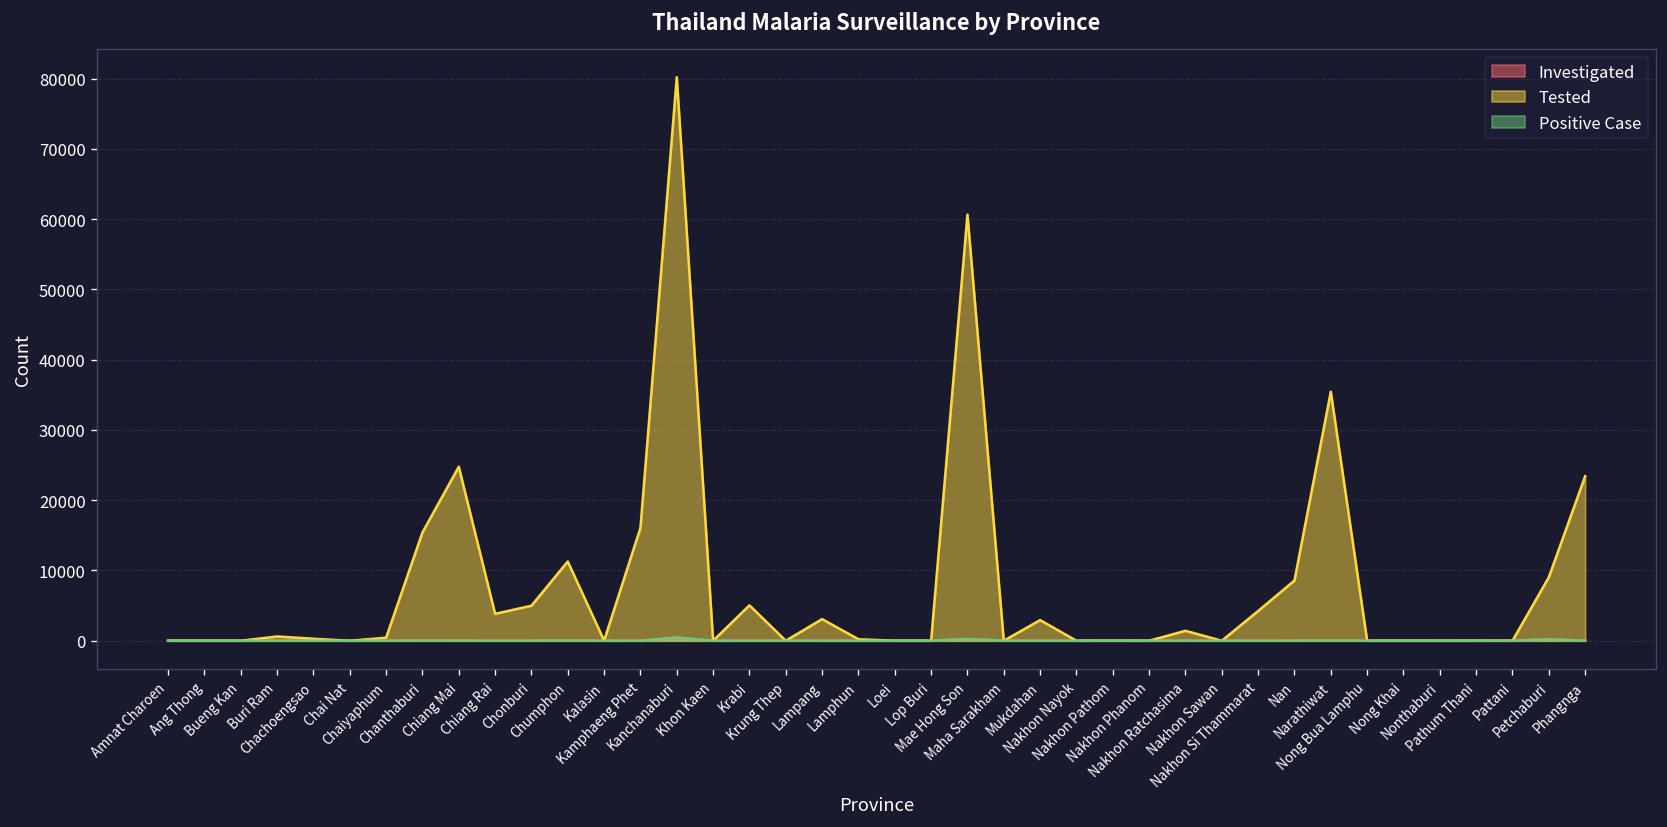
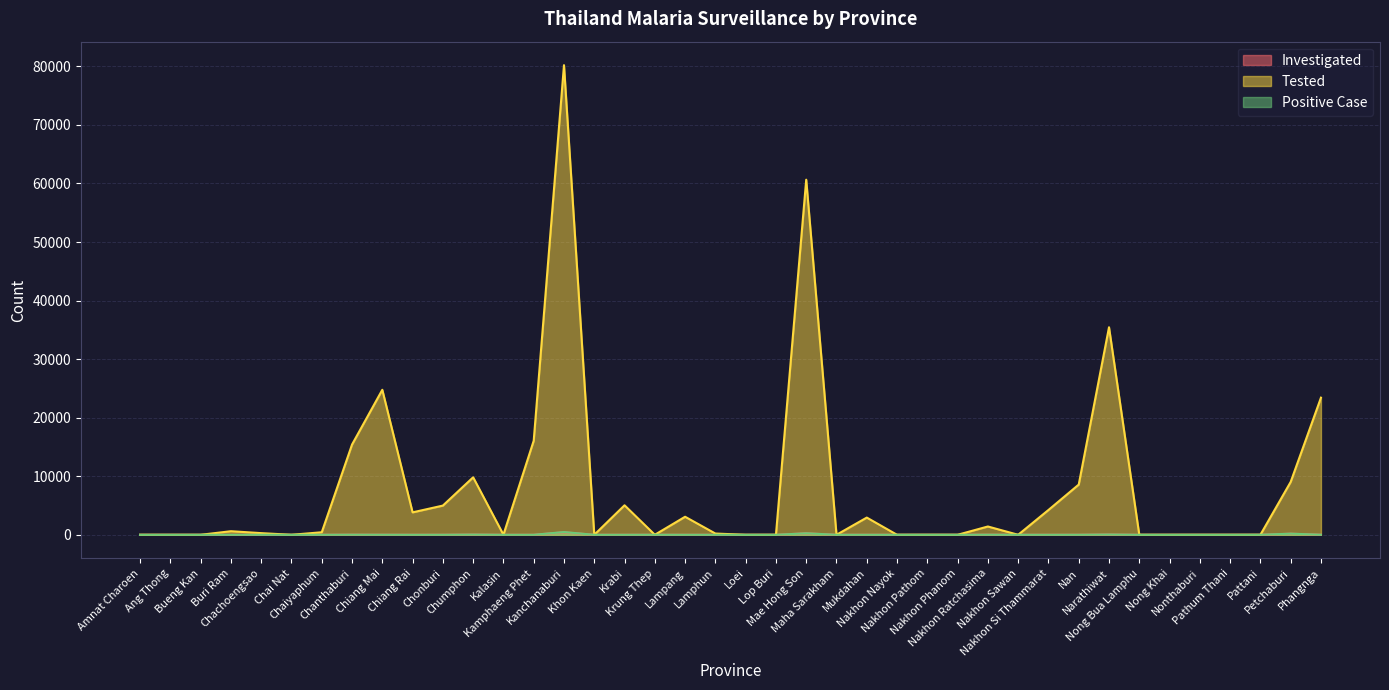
Tested, Chumphon: 11000 -> 10000
